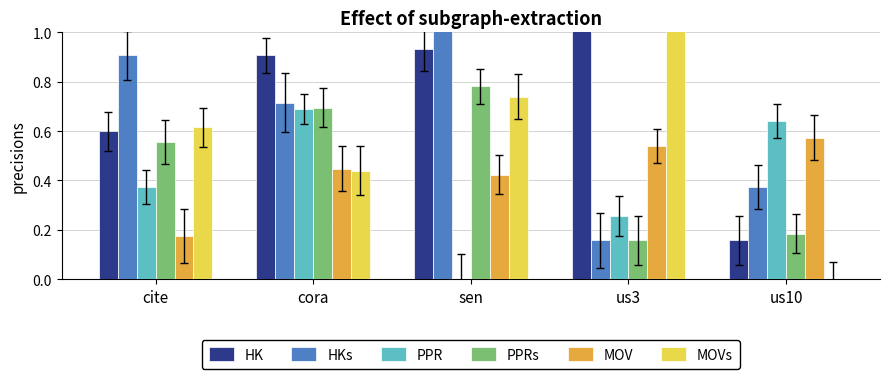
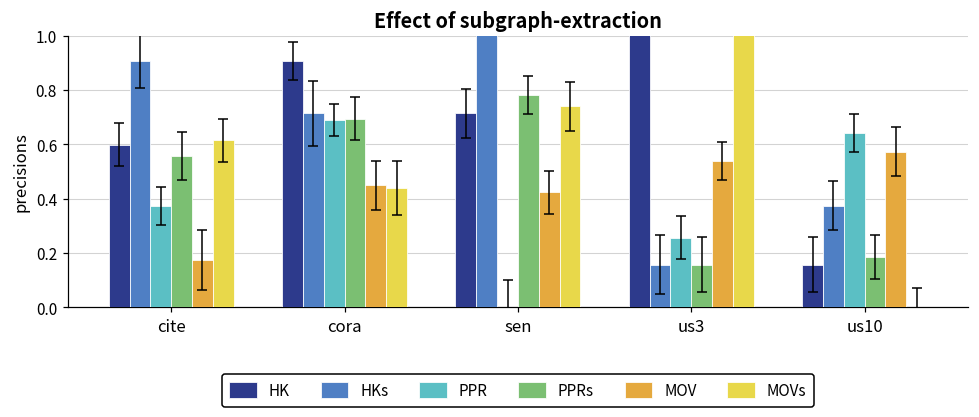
HK, sen: 0.93 -> 0.72
